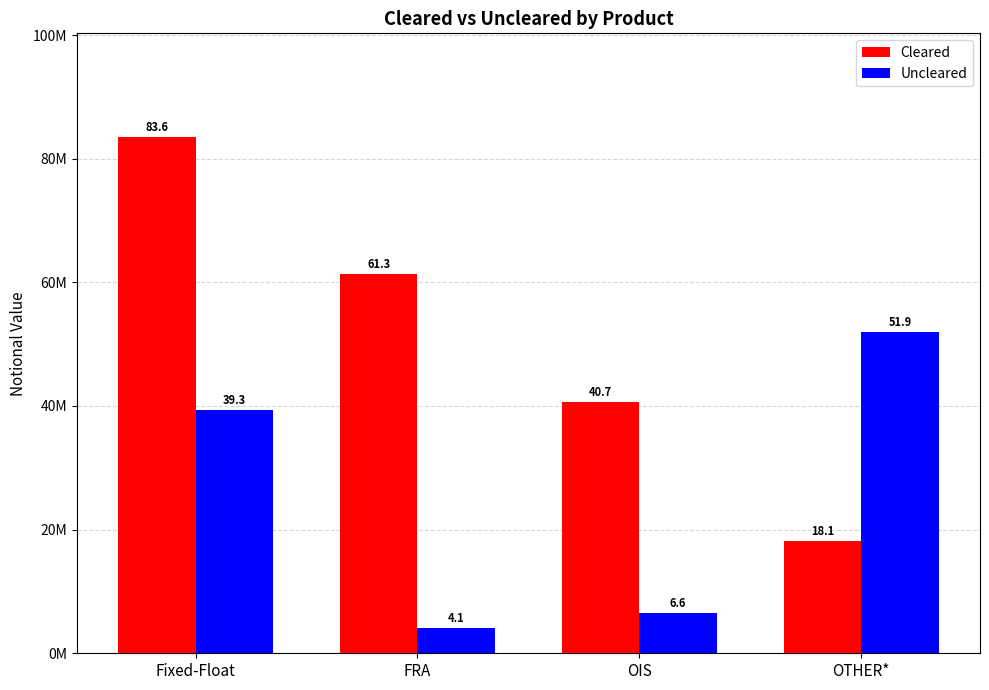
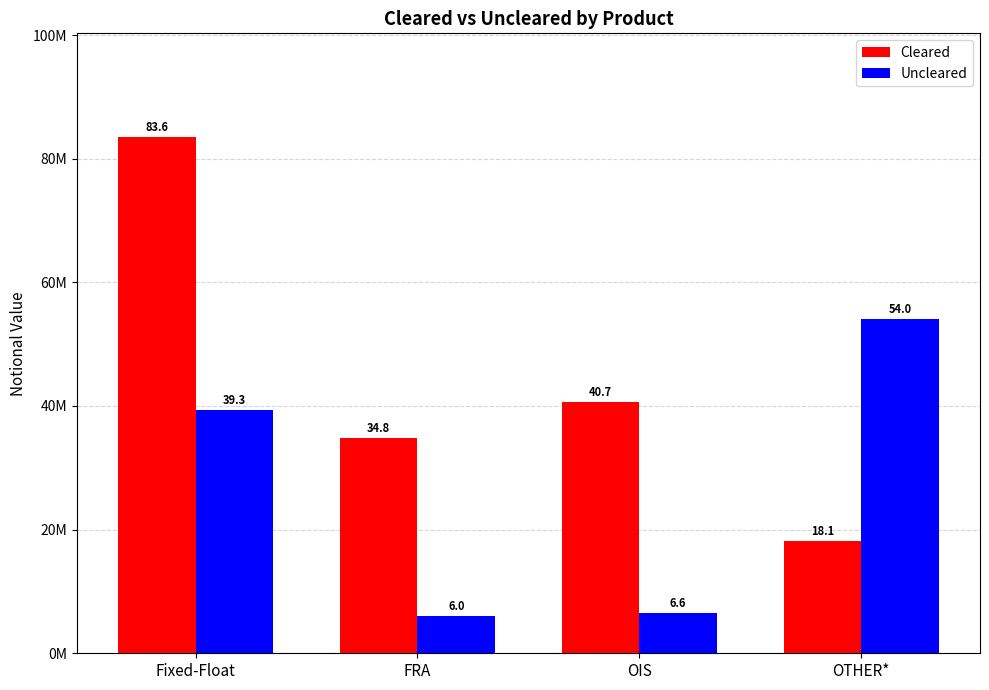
Cleared, FRA: 61.3 -> 34.8
Uncleared, FRA: 4.1 -> 6.0
Uncleared, OTHER*: 51.9 -> 54.0
